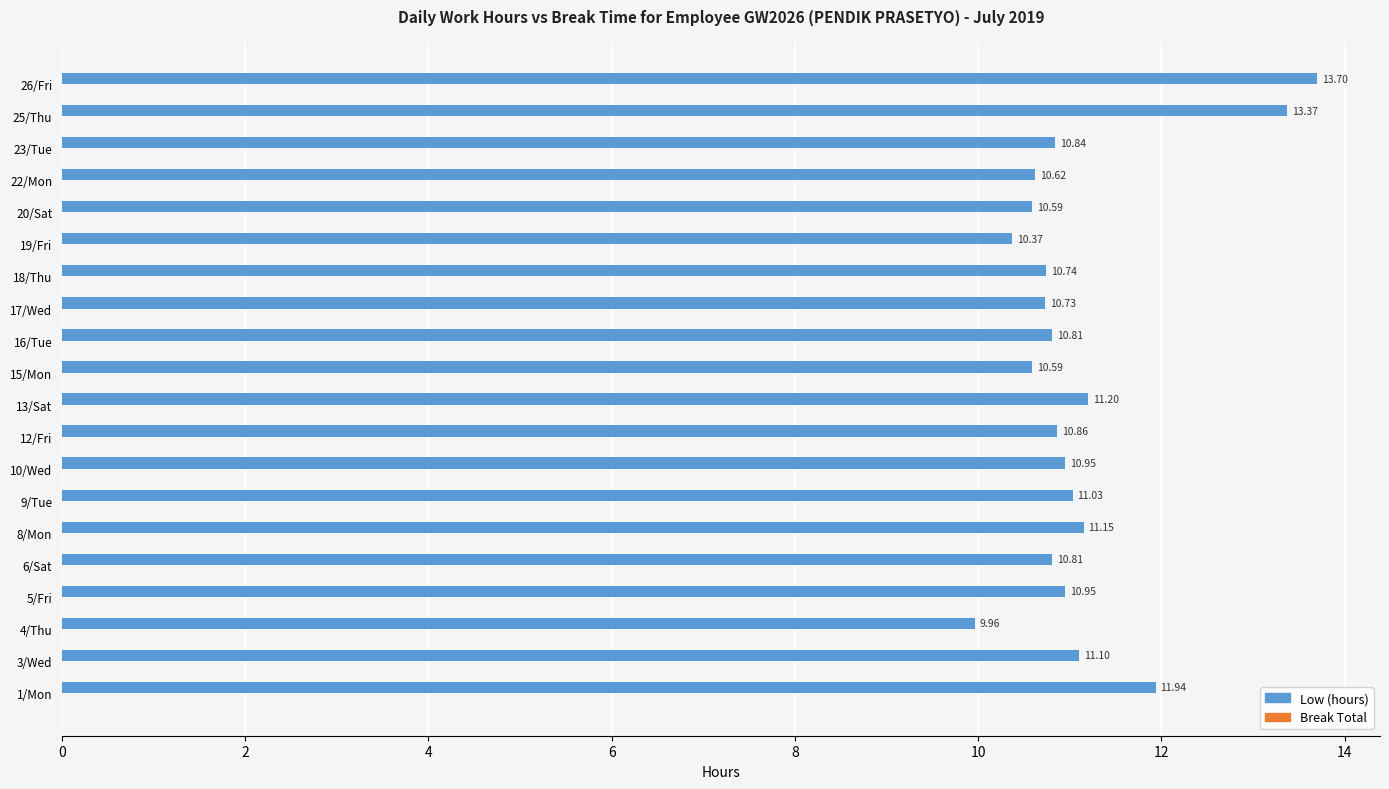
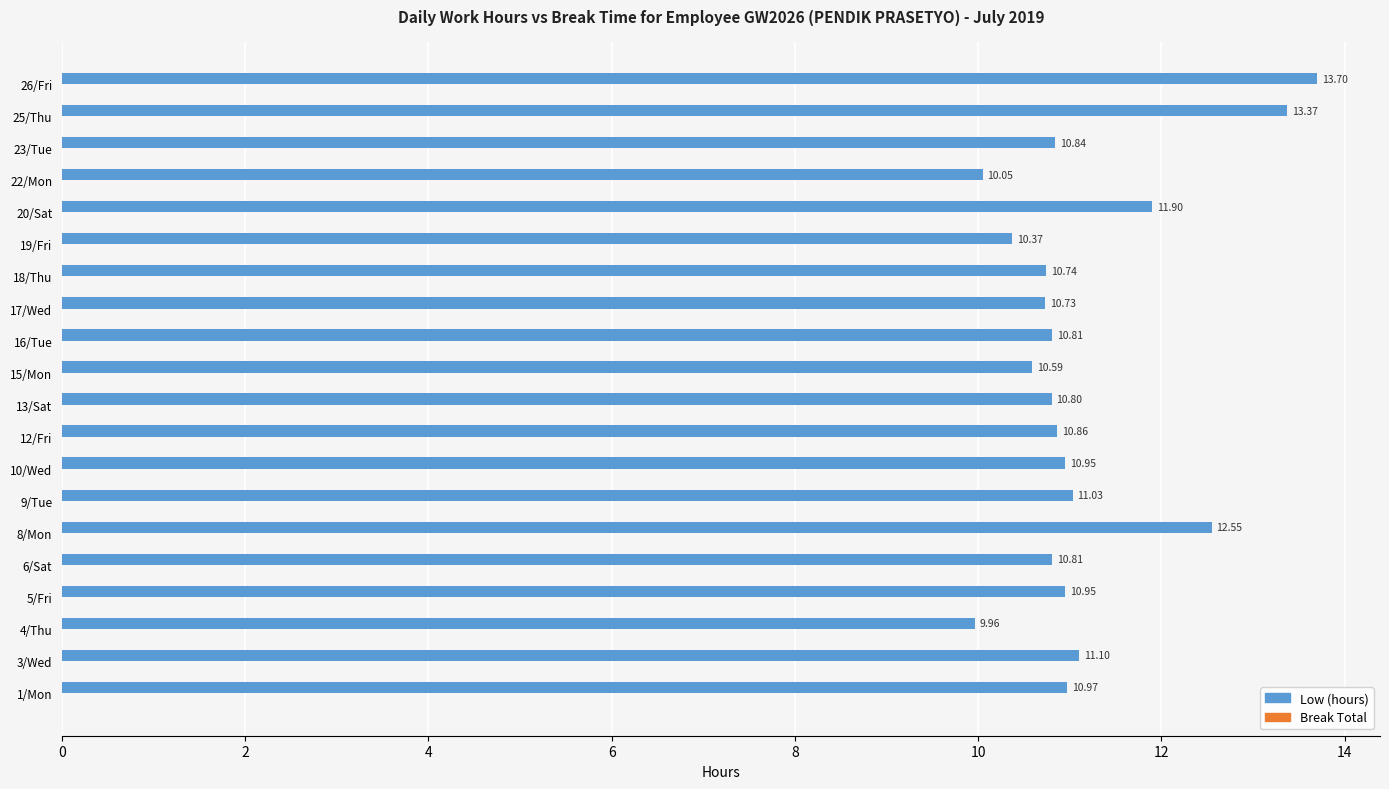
Low (hours), 22/Mon: 10.62 -> 10.05
Low (hours), 20/Sat: 10.59 -> 11.90
Low (hours), 13/Sat: 11.20 -> 10.80
Low (hours), 8/Mon: 11.15 -> 12.55
Low (hours), 1/Mon: 11.94 -> 10.97
